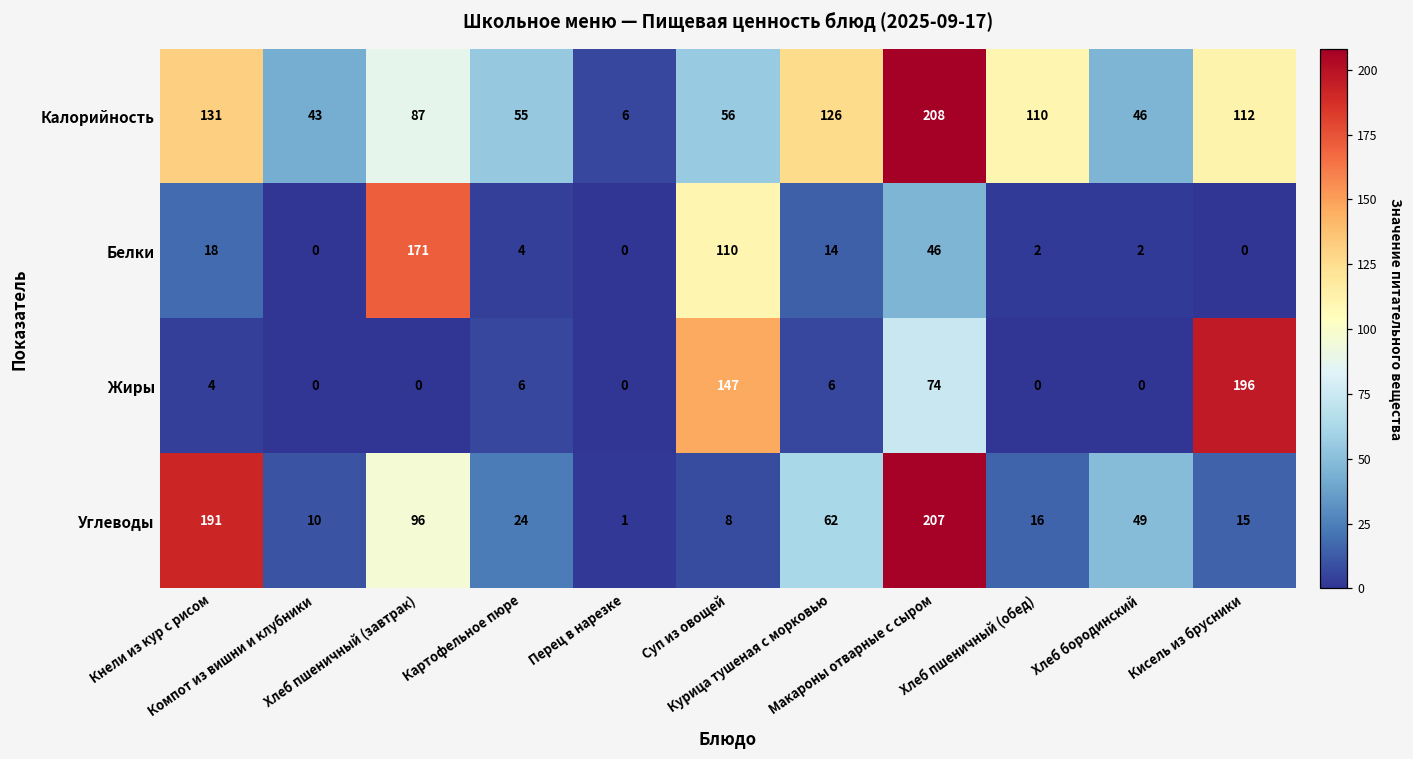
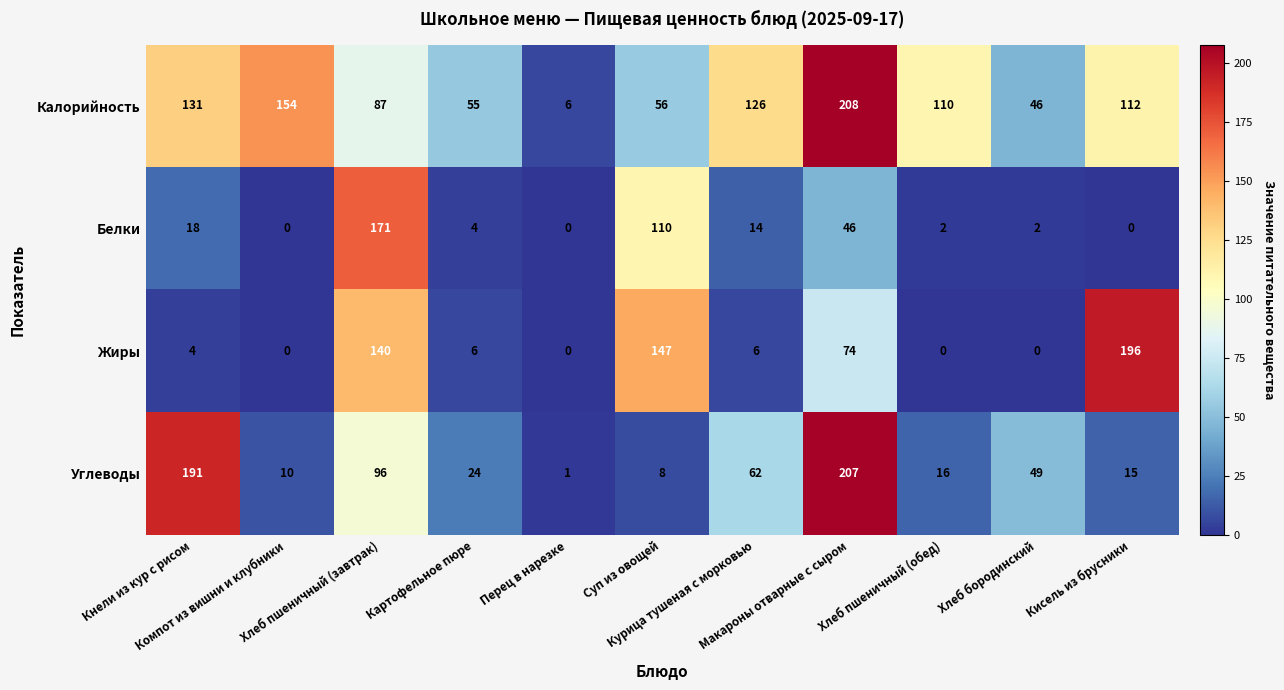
Калорийность, Компот из вишни и клубники: 43 -> 154
Жиры, Хлеб пшеничный (завтрак): 0 -> 140
